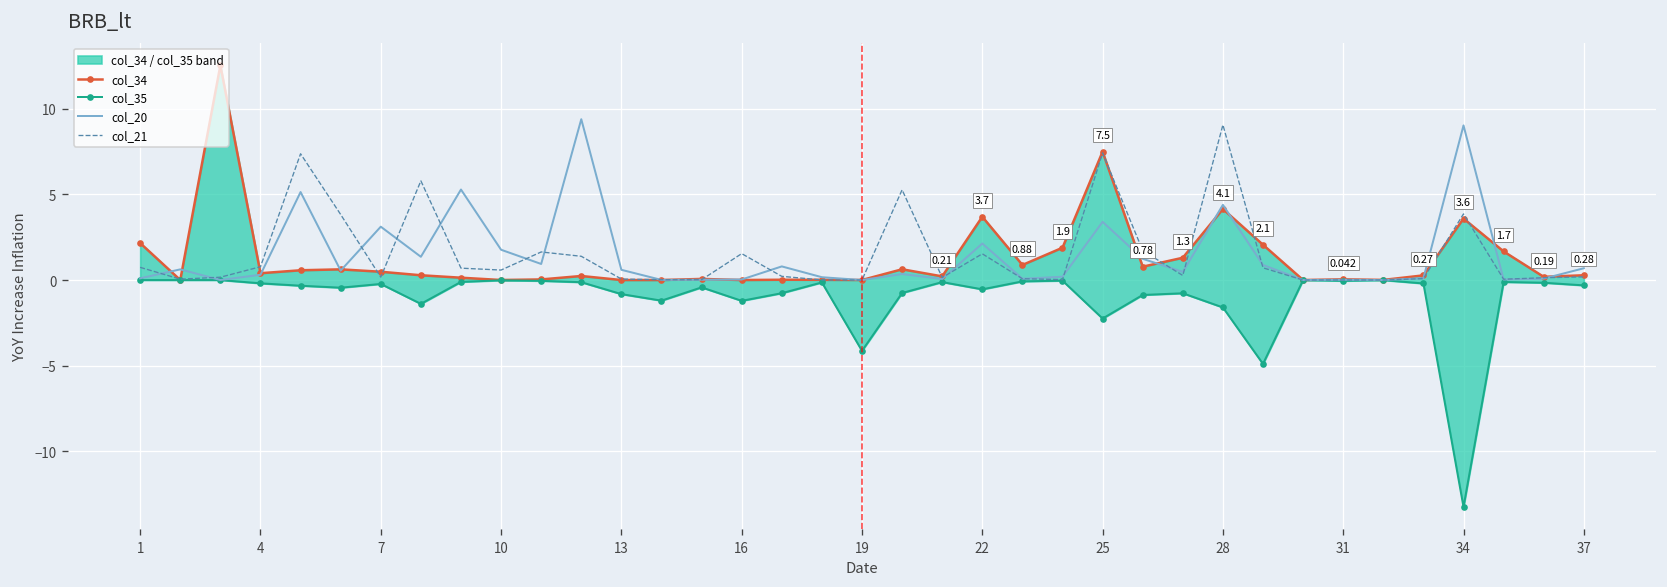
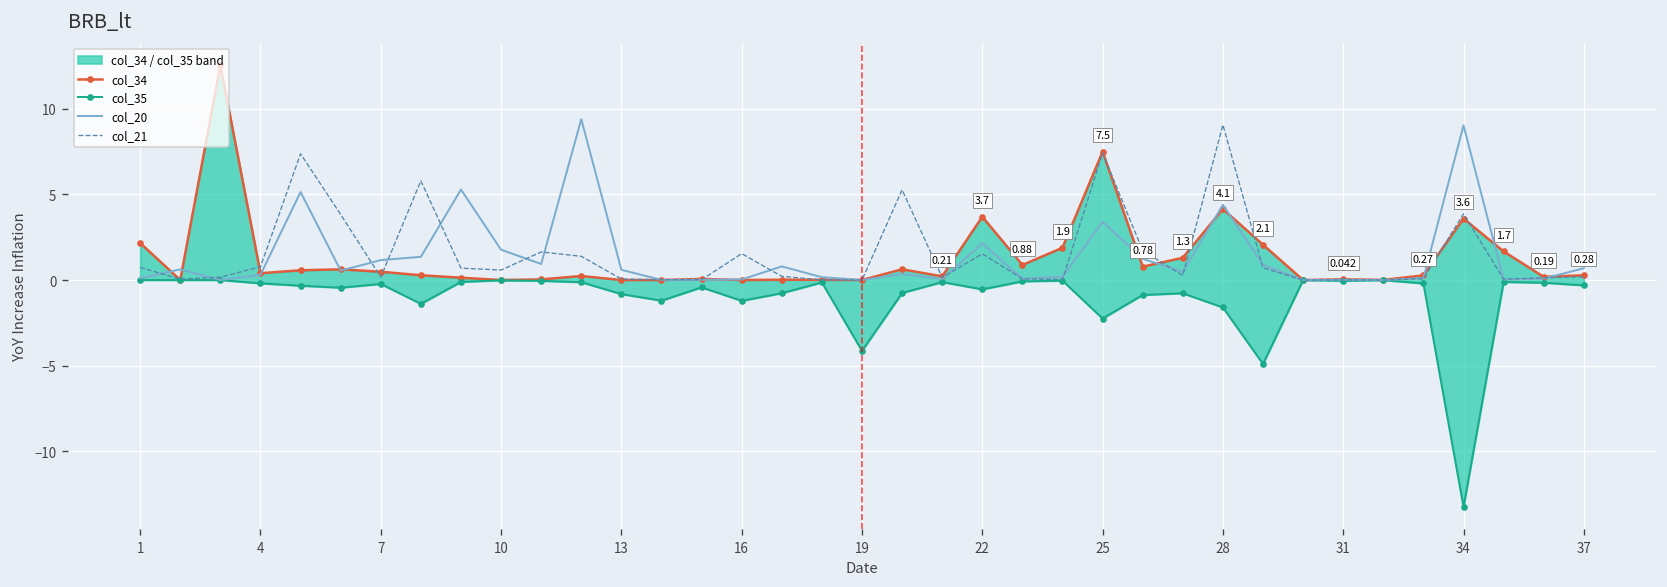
col_20, 7: 3.1 -> 1.2
